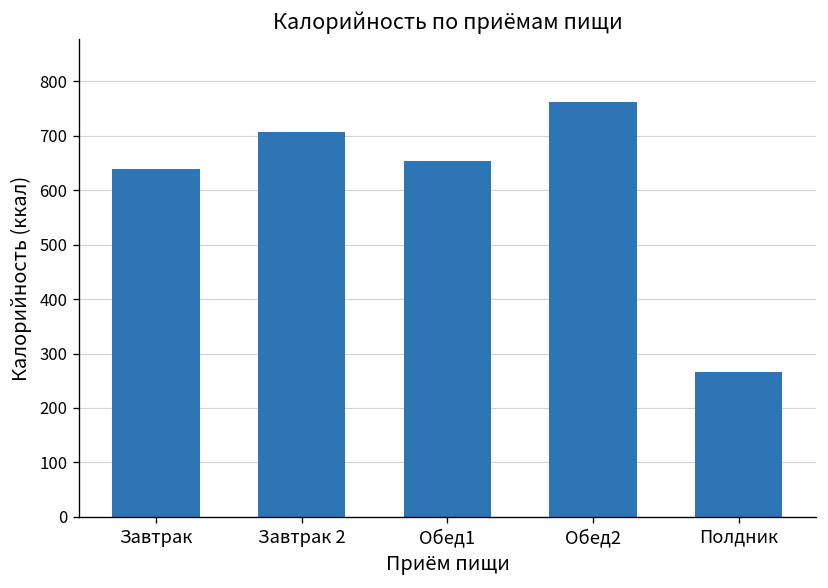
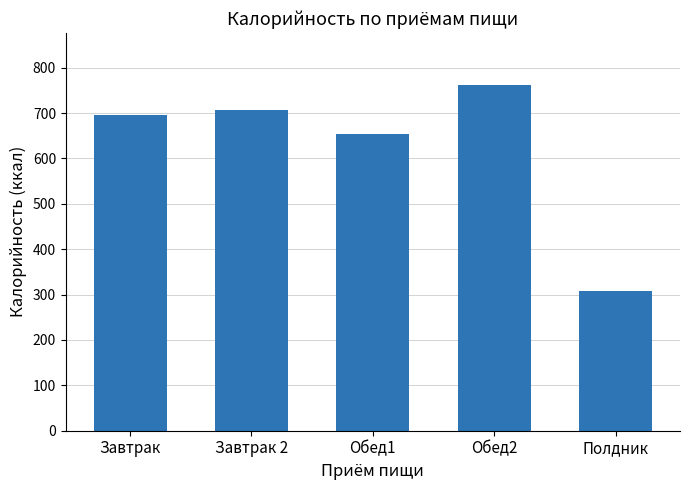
Завтрак: 640 -> 700
Полдник: 270 -> 310
